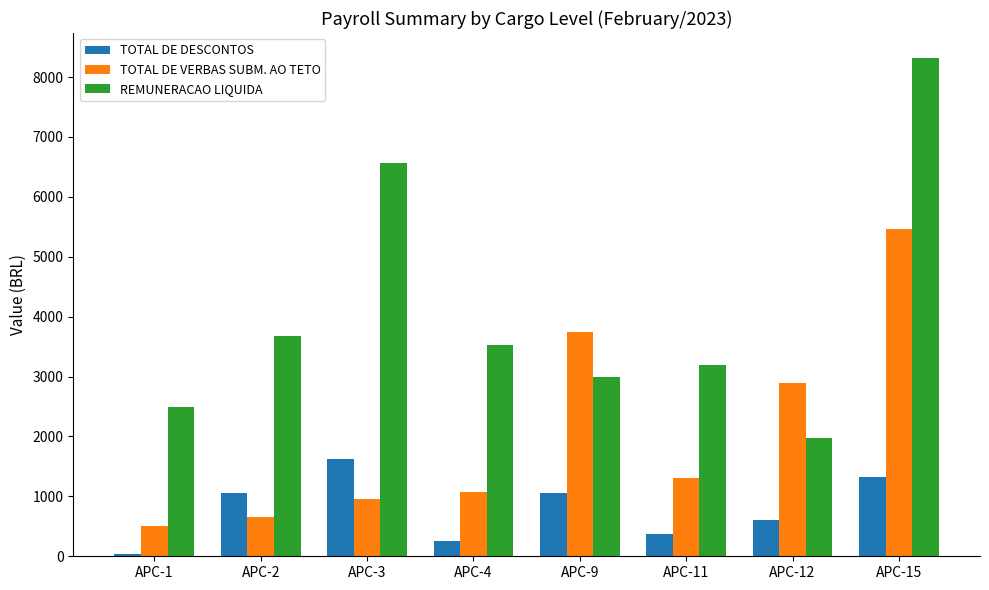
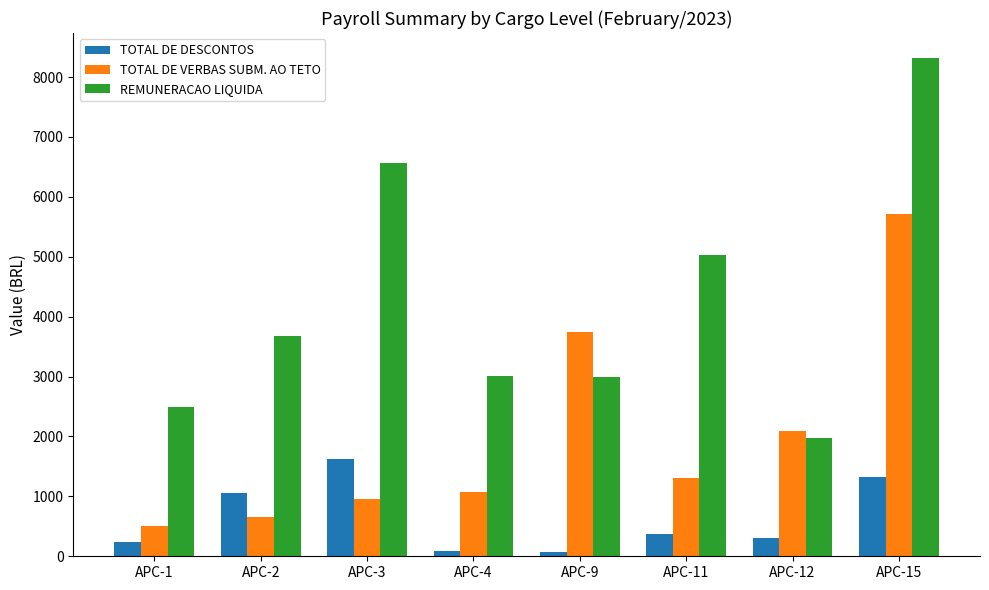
TOTAL DE DESCONTOS, APC-1: 0 -> 200
TOTAL DE DESCONTOS, APC-4: 300 -> 100
REMUNERACAO LIQUIDA, APC-4: 3500 -> 3000
TOTAL DE DESCONTOS, APC-9: 1100 -> 100
REMUNERACAO LIQUIDA, APC-11: 3200 -> 5000
TOTAL DE DESCONTOS, APC-12: 600 -> 300
TOTAL DE VERBAS SUBM. AO TETO, APC-12: 2900 -> 2100
TOTAL DE VERBAS SUBM. AO TETO, APC-15: 5500 -> 5700
